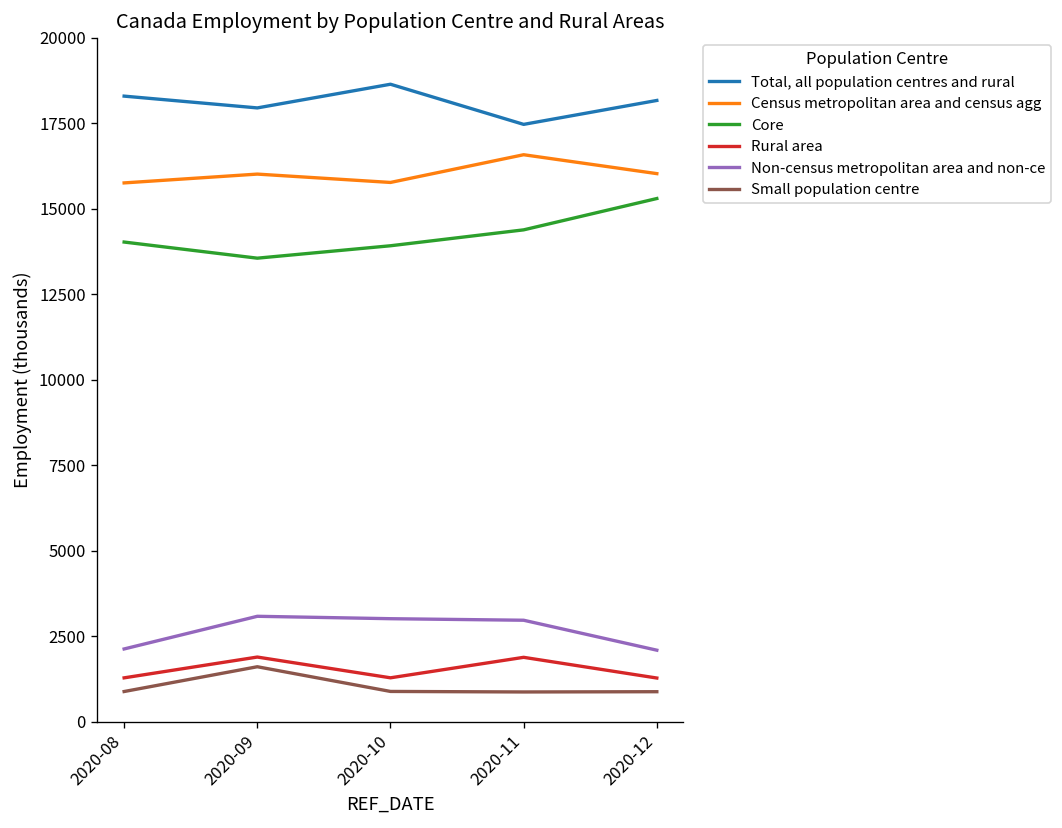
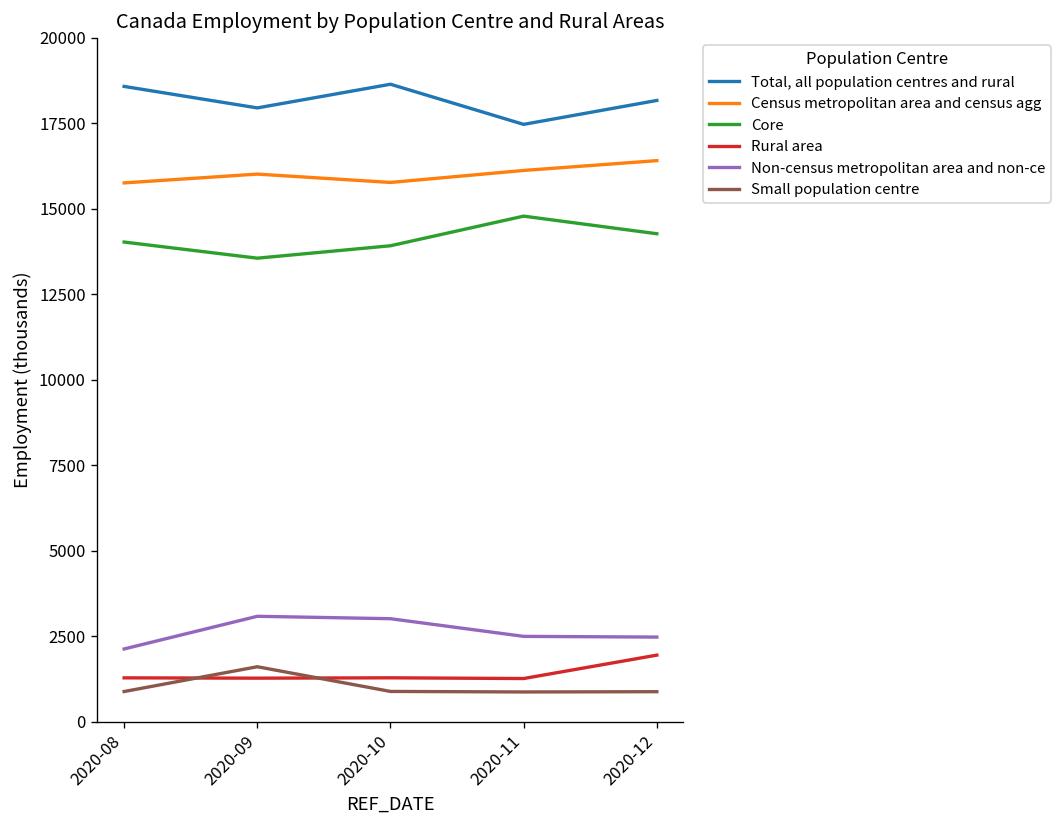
Total, all population centres and rural, 2020-08: 18300 -> 18600
Rural area, 2020-09: 1900 -> 1300
Census metropolitan area and census agg, 2020-11: 16600 -> 16100
Core, 2020-11: 14400 -> 14800
Rural area, 2020-11: 1900 -> 1300
Non-census metropolitan area and non-ce, 2020-11: 3000 -> 2500
Census metropolitan area and census agg, 2020-12: 16000 -> 16400
Core, 2020-12: 15300 -> 14300
Rural area, 2020-12: 1300 -> 2000
Non-census metropolitan area and non-ce, 2020-12: 2100 -> 2500
